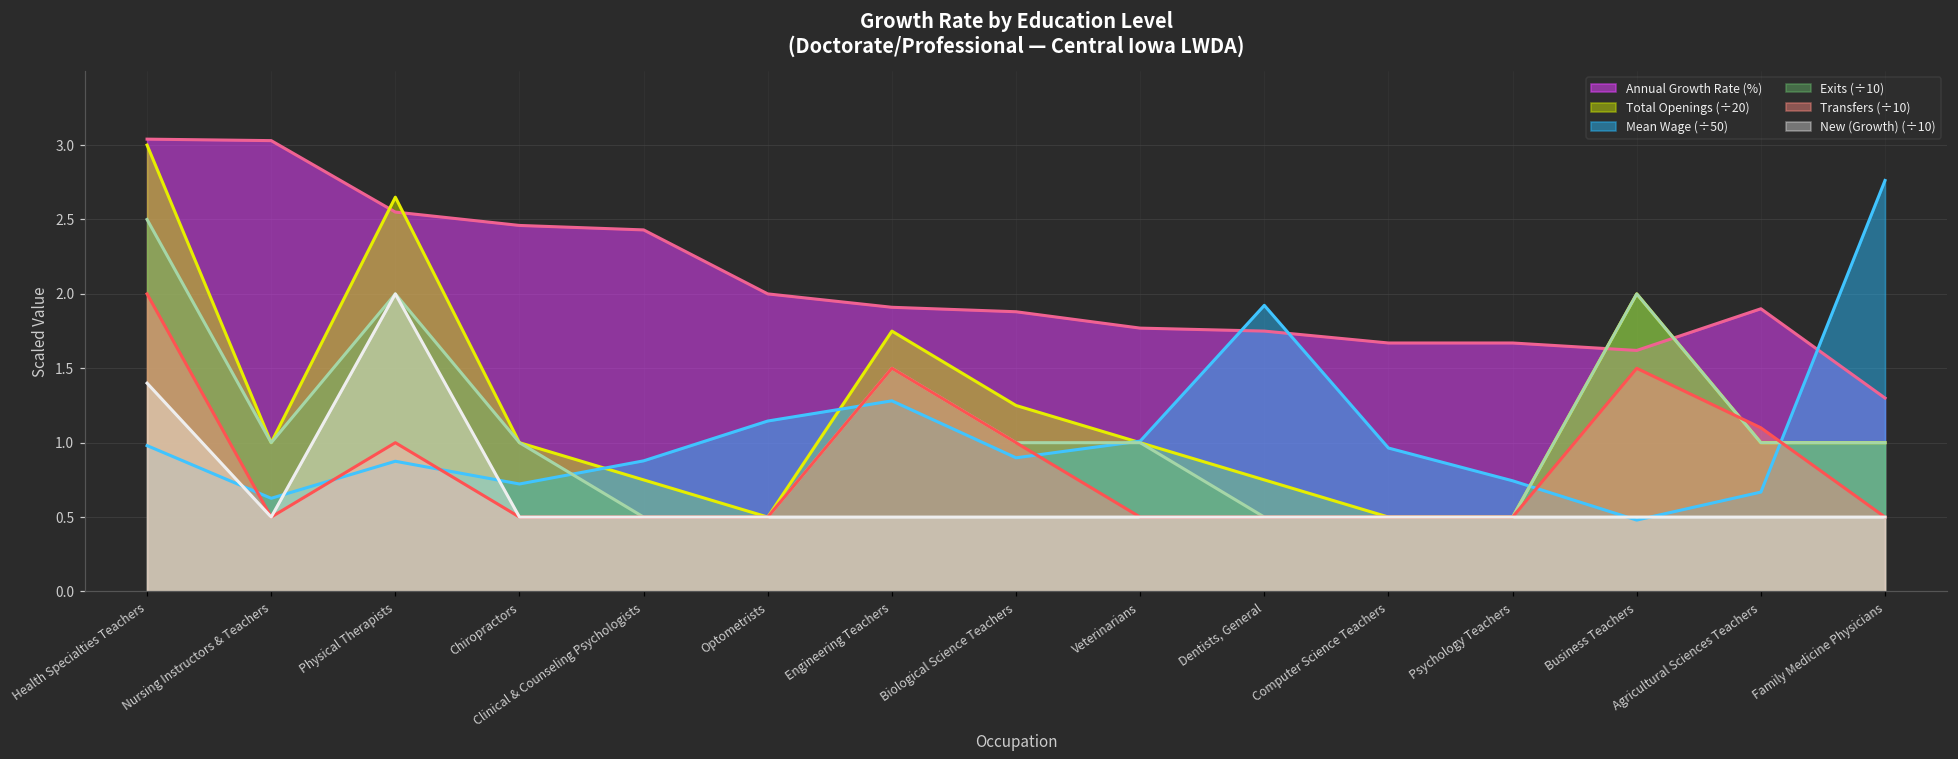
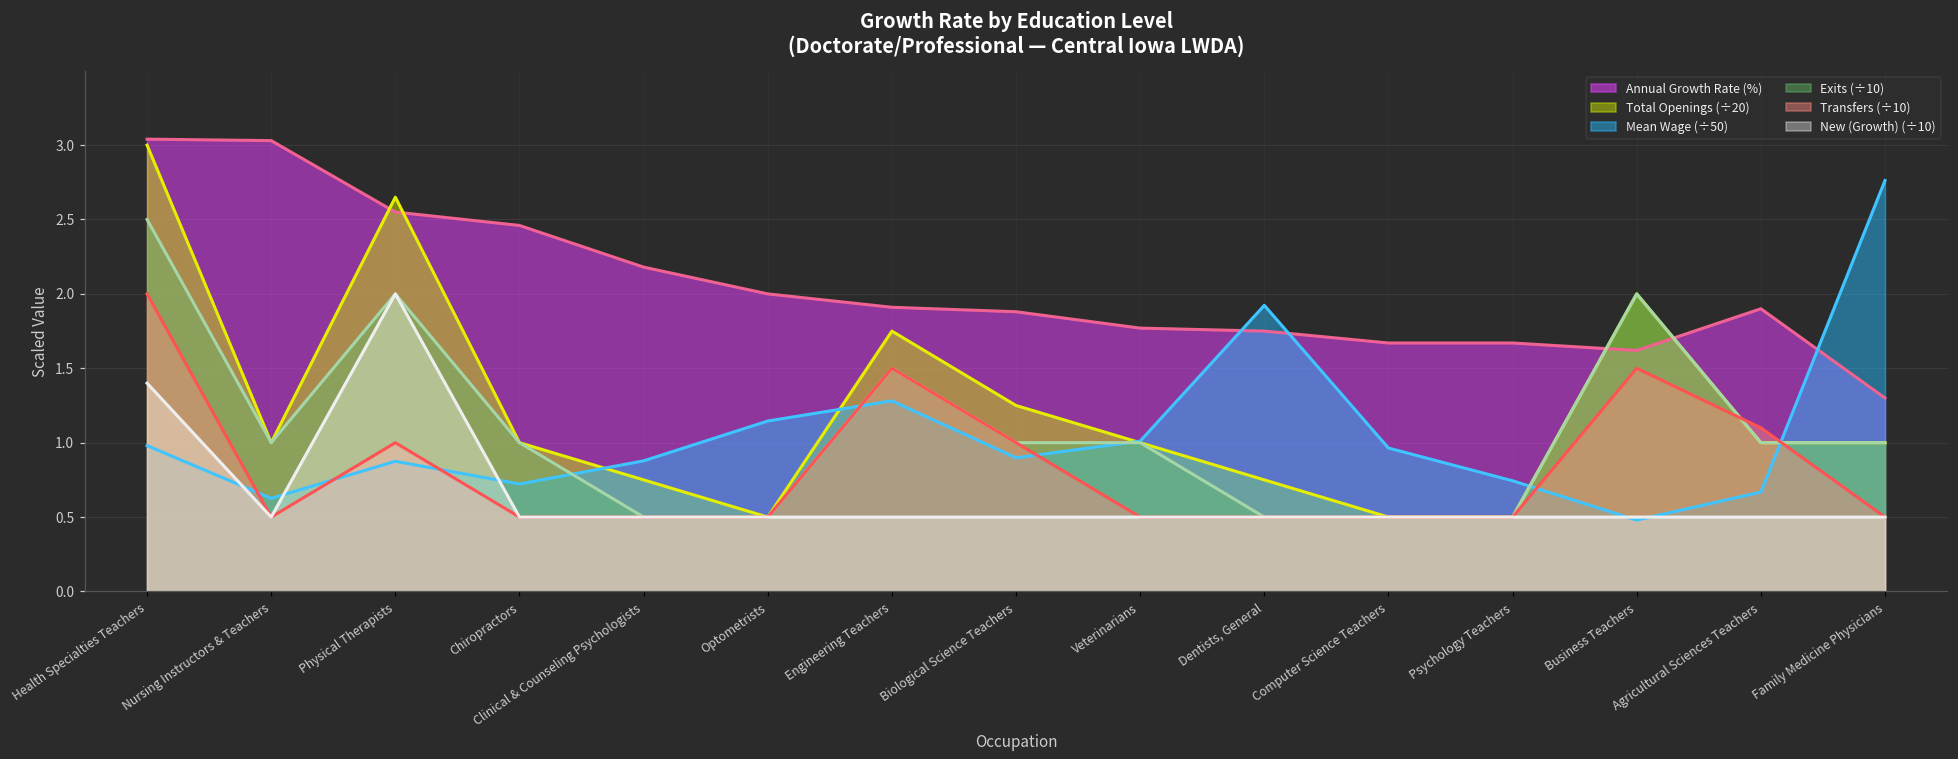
Annual Growth Rate (%), Clinical & Counseling Psychologists: 2.43 -> 2.18
